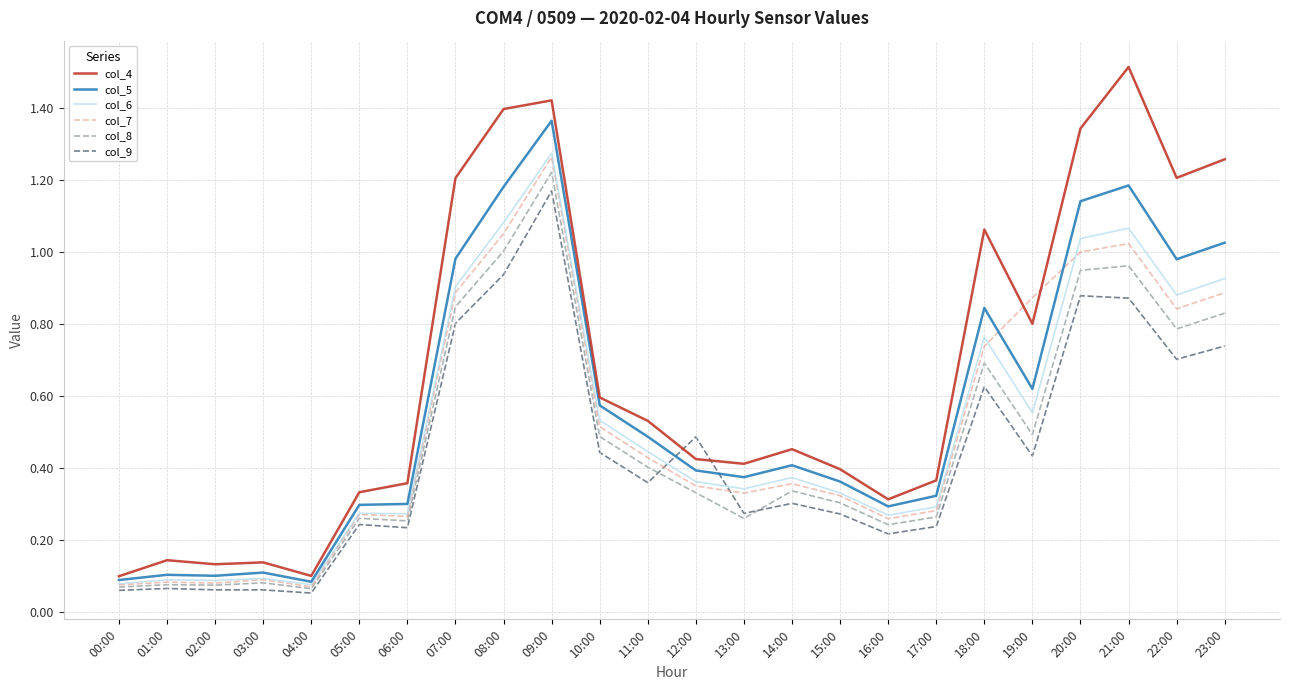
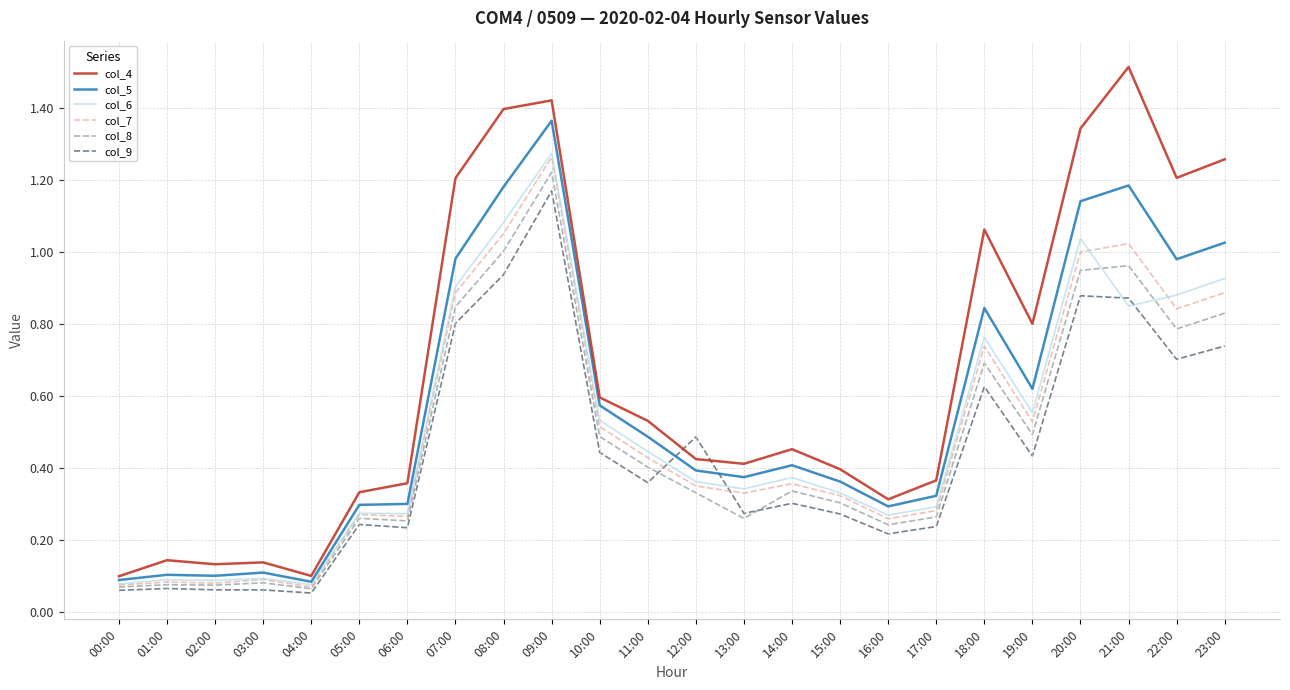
col_7, 19:00: 0.87 -> 0.53
col_6, 21:00: 1.07 -> 0.85
